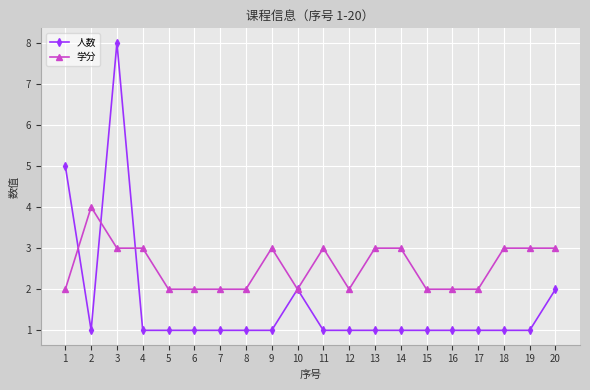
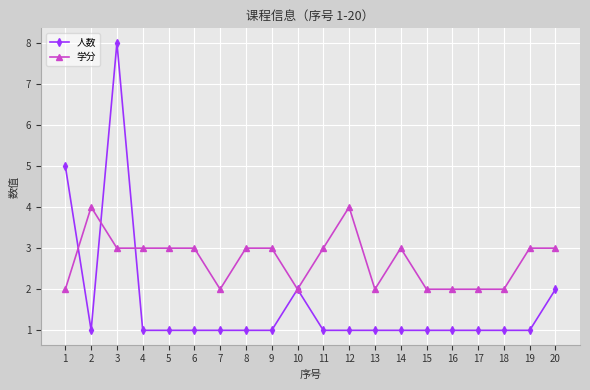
学分, 5: 2 -> 3
学分, 6: 2 -> 3
学分, 8: 2 -> 3
学分, 12: 2 -> 4
学分, 13: 3 -> 2
学分, 18: 3 -> 2
